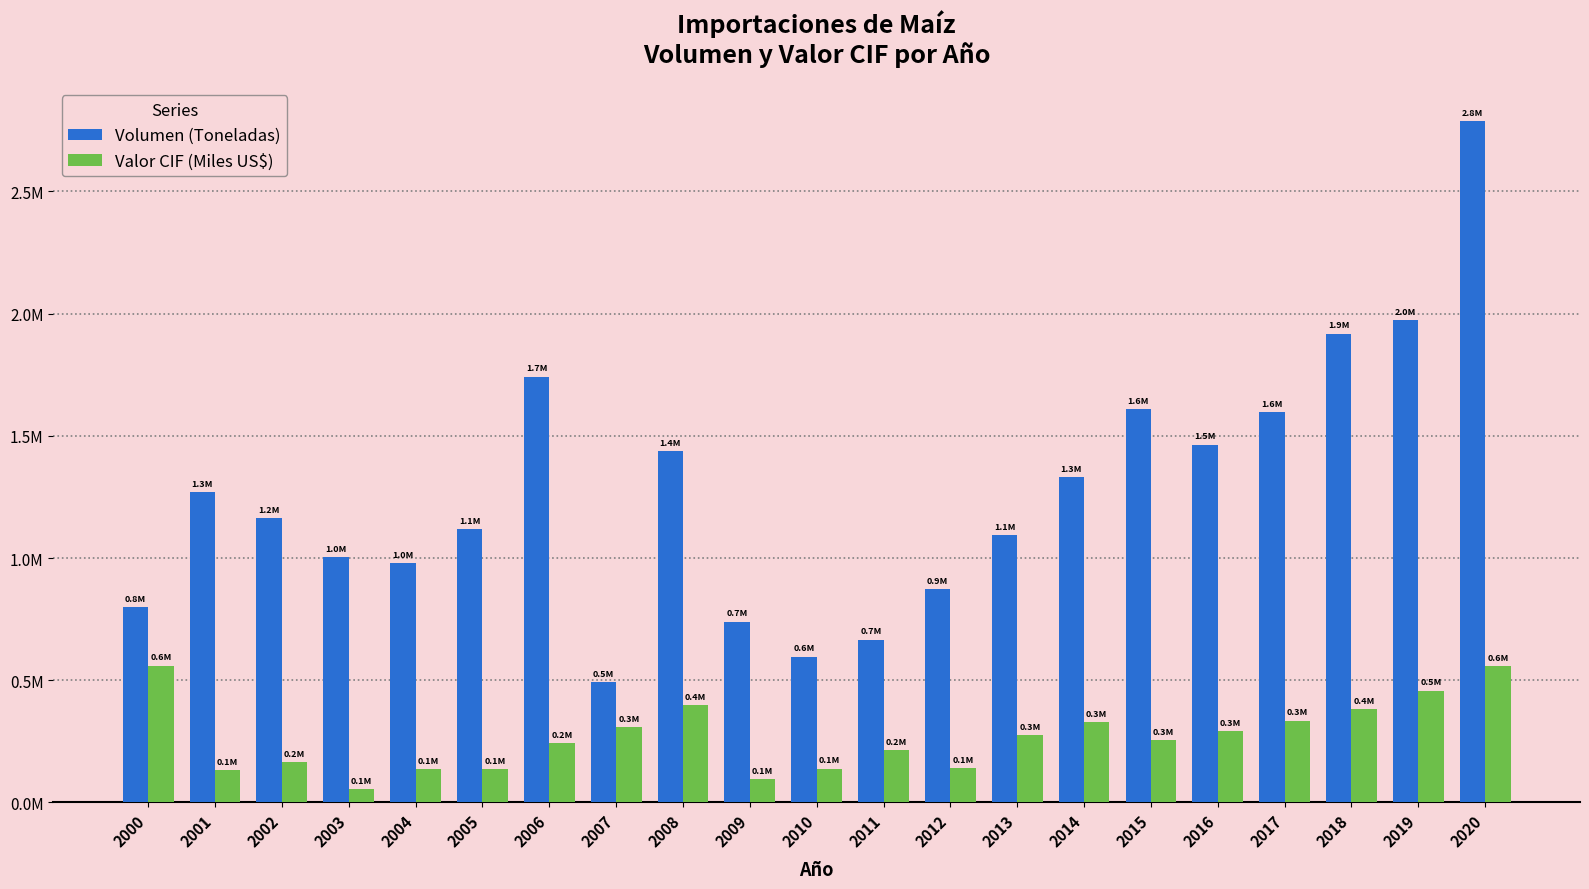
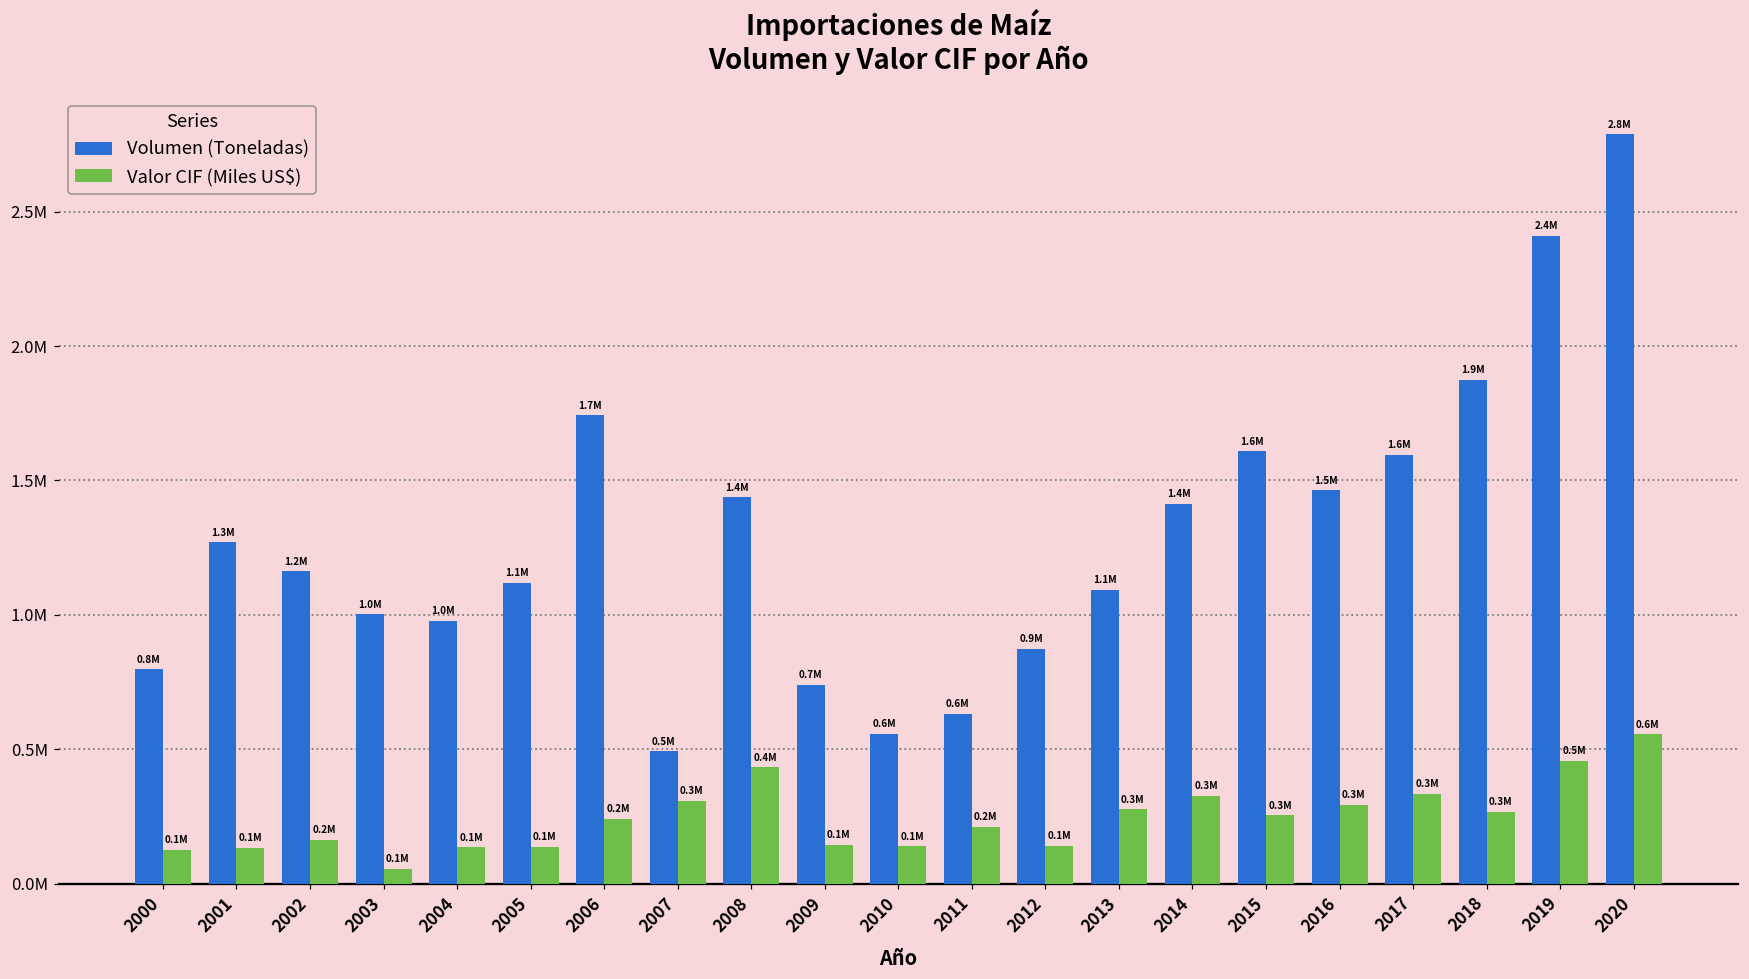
Valor CIF (Miles US$), 2000: 0.6M -> 0.1M
Valor CIF (Miles US$), 2008: 400000 -> 430000
Valor CIF (Miles US$), 2009: 100000 -> 140000
Volumen (Toneladas), 2010: 600000 -> 560000
Volumen (Toneladas), 2011: 0.7M -> 0.6M
Volumen (Toneladas), 2014: 1.3M -> 1.4M
Volumen (Toneladas), 2018: 1920000 -> 1880000
Valor CIF (Miles US$), 2018: 0.4M -> 0.3M
Volumen (Toneladas), 2019: 2.0M -> 2.4M
